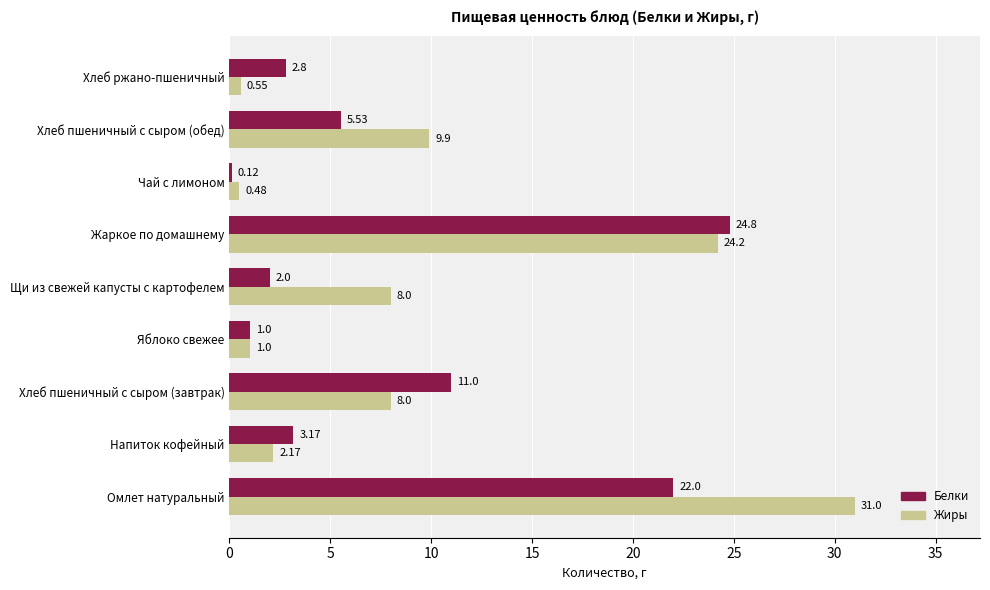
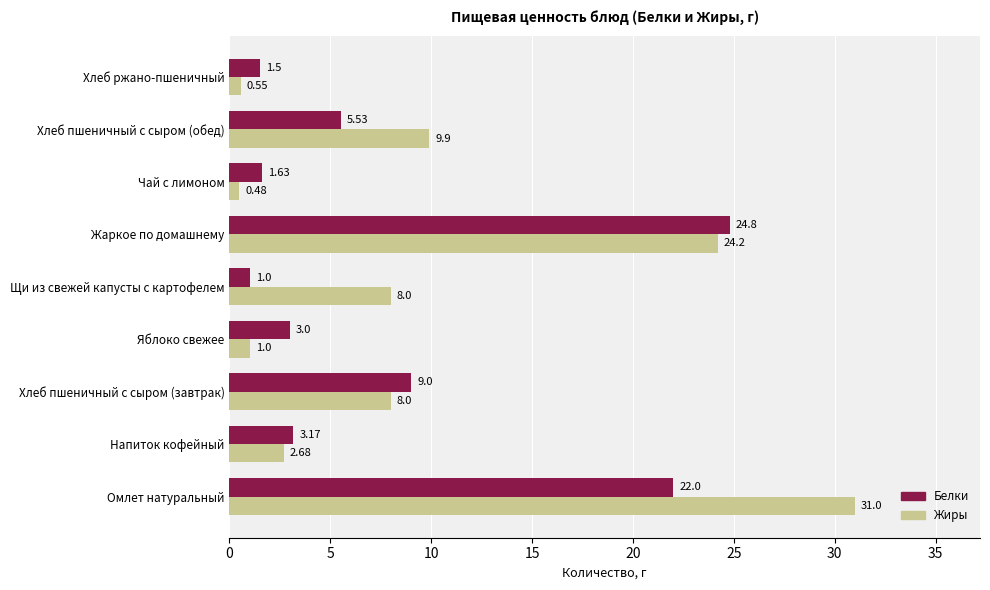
Белки, Хлеб ржано-пшеничный: 2.8 -> 1.5
Белки, Чай с лимоном: 0.12 -> 1.63
Белки, Щи из свежей капусты с картофелем: 2.0 -> 1.0
Белки, Яблоко свежее: 1.0 -> 3.0
Белки, Хлеб пшеничный с сыром (завтрак): 11.0 -> 9.0
Жиры, Напиток кофейный: 2.17 -> 2.68
